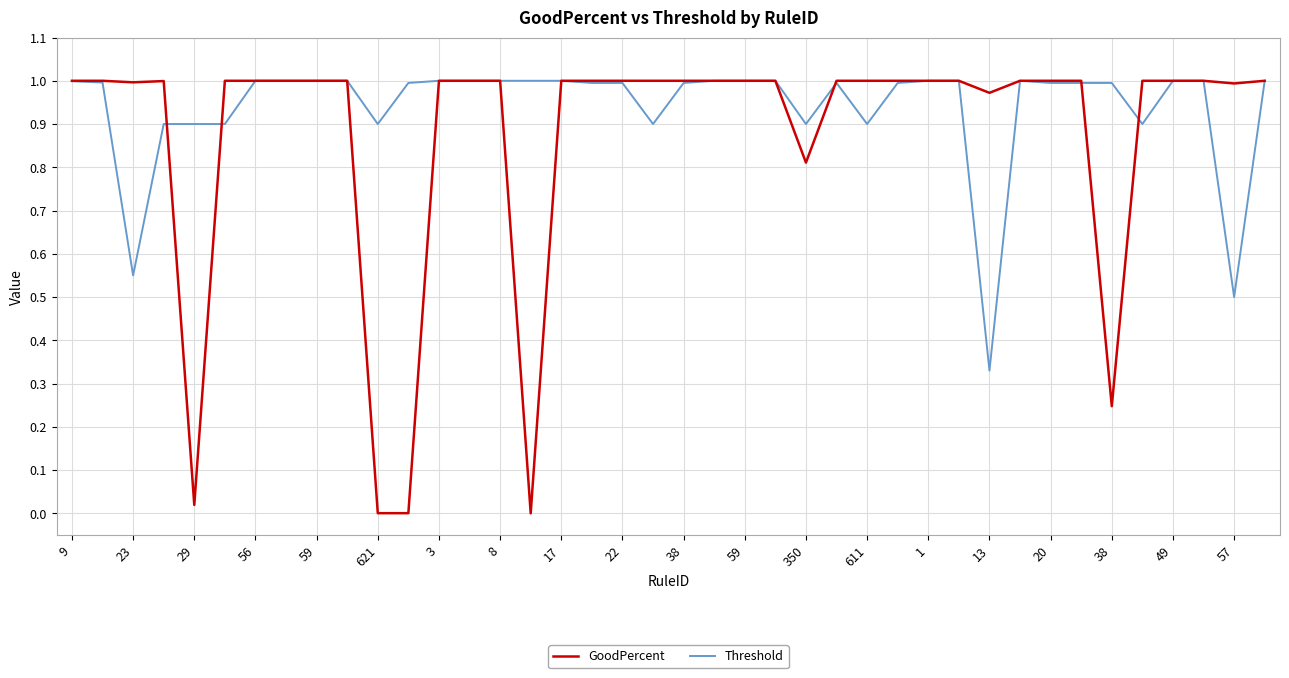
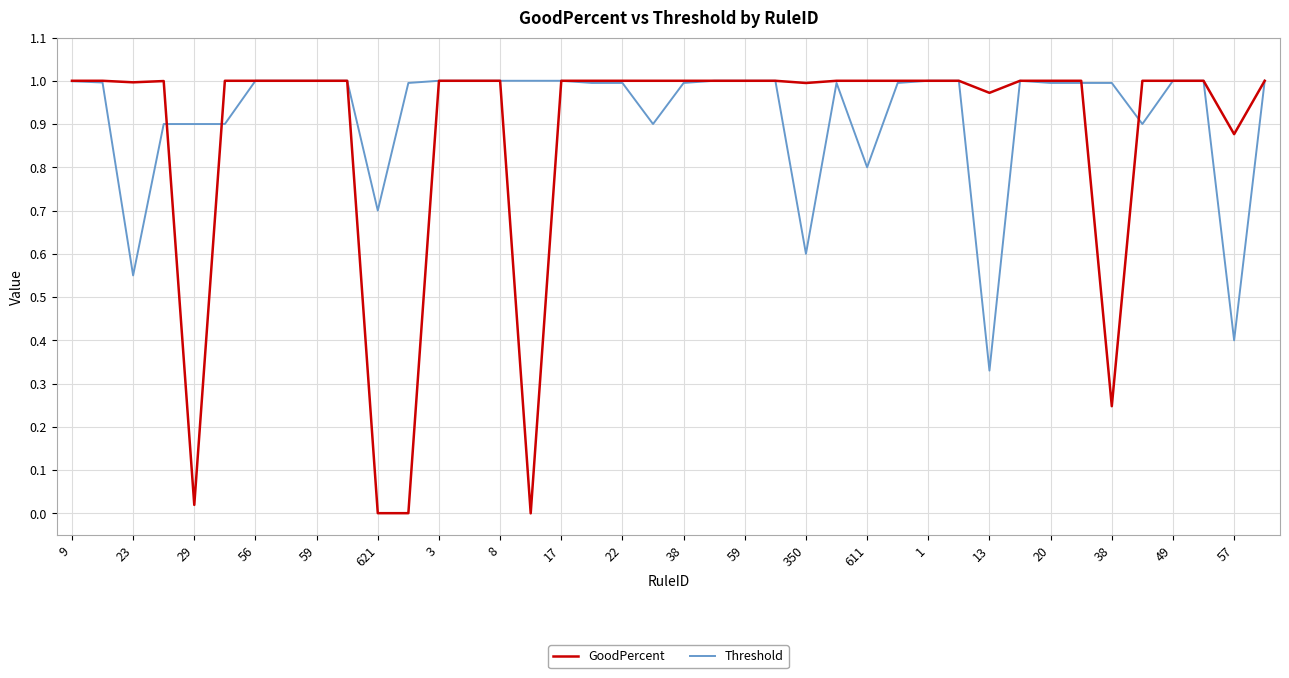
Threshold, 621: 0.9 -> 0.7
GoodPercent, 350: 0.81 -> 0.99
Threshold, 350: 0.9 -> 0.6
Threshold, 611: 0.9 -> 0.8
GoodPercent, 57: 0.99 -> 0.88
Threshold, 57: 0.5 -> 0.4
